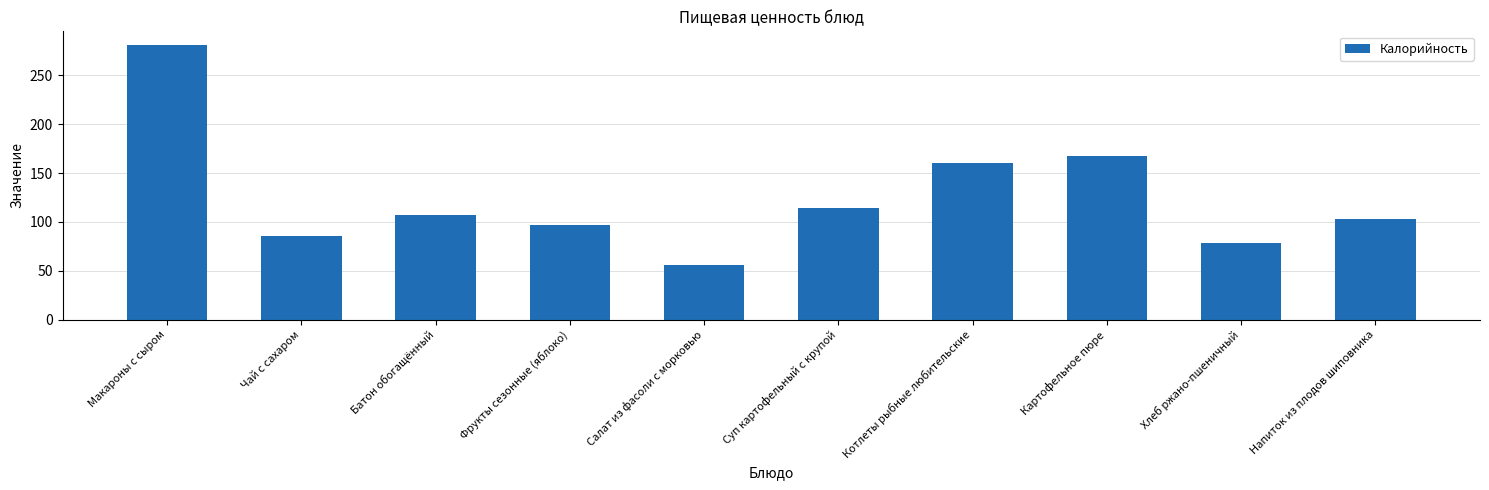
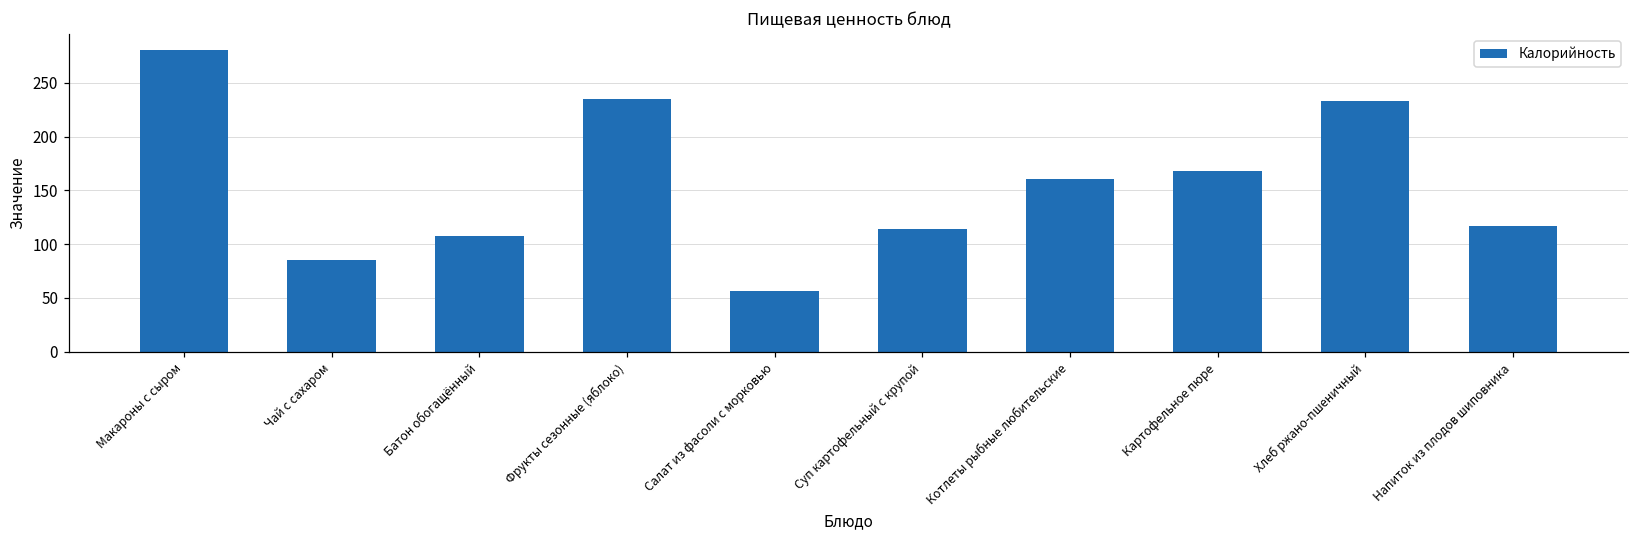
Фрукты сезонные (яблоко): 100 -> 240
Хлеб ржано-пшеничный: 80 -> 230
Напиток из плодов шиповника: 100 -> 120
